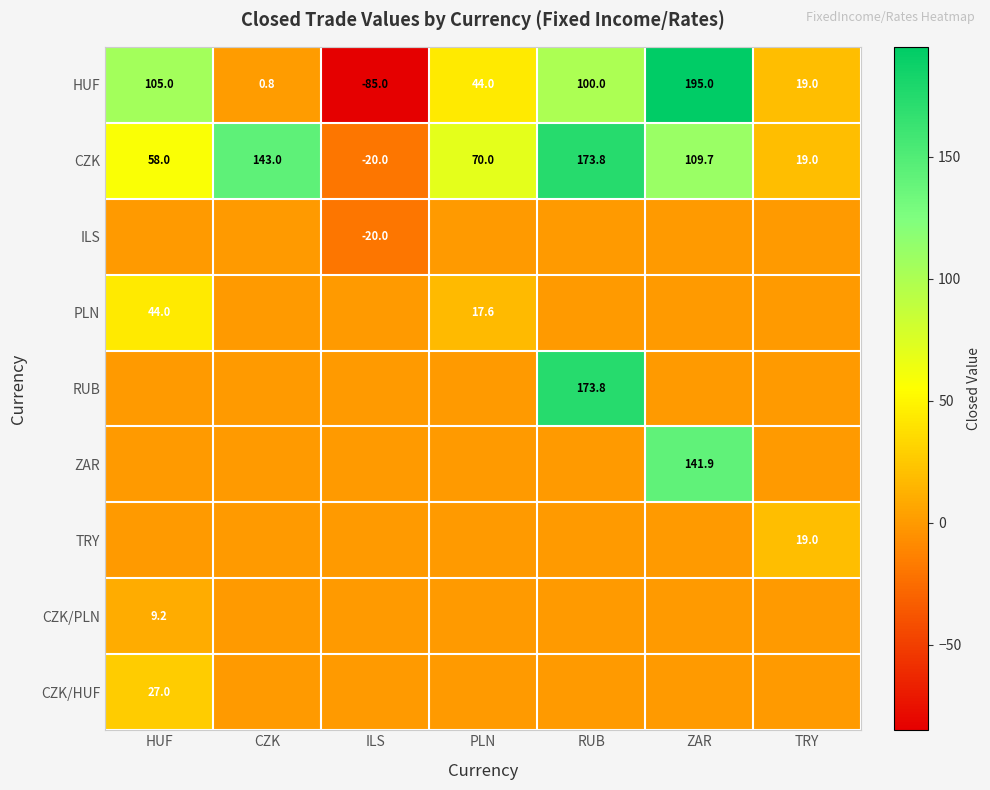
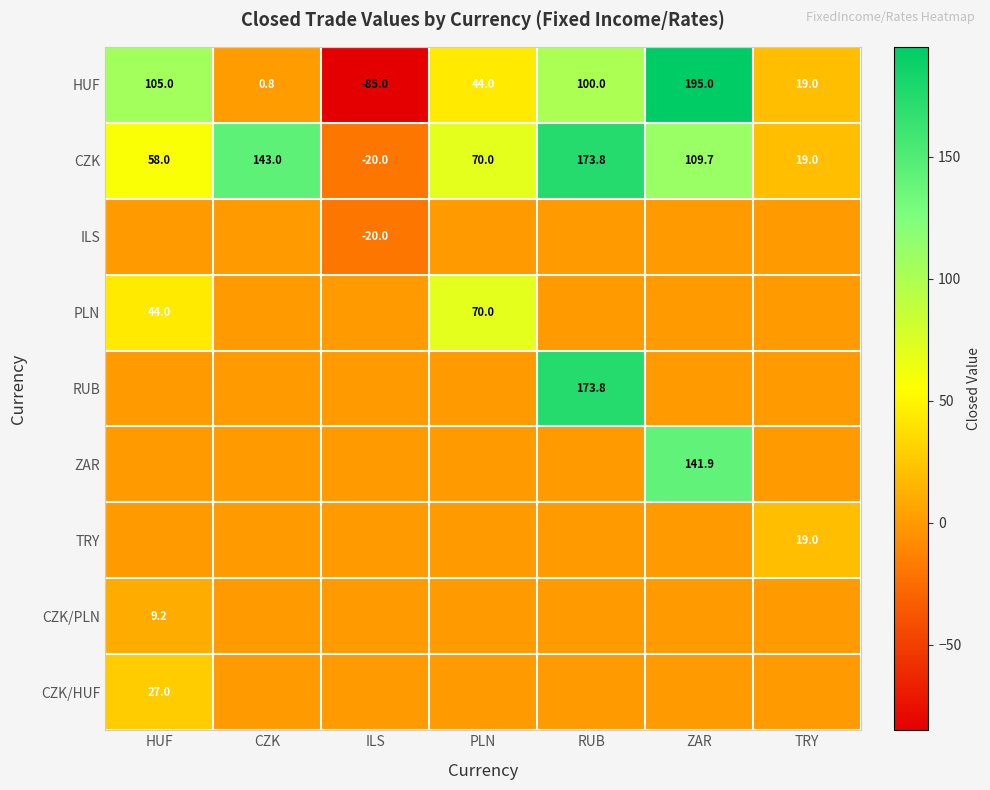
PLN, PLN: 17.6 -> 70.0
